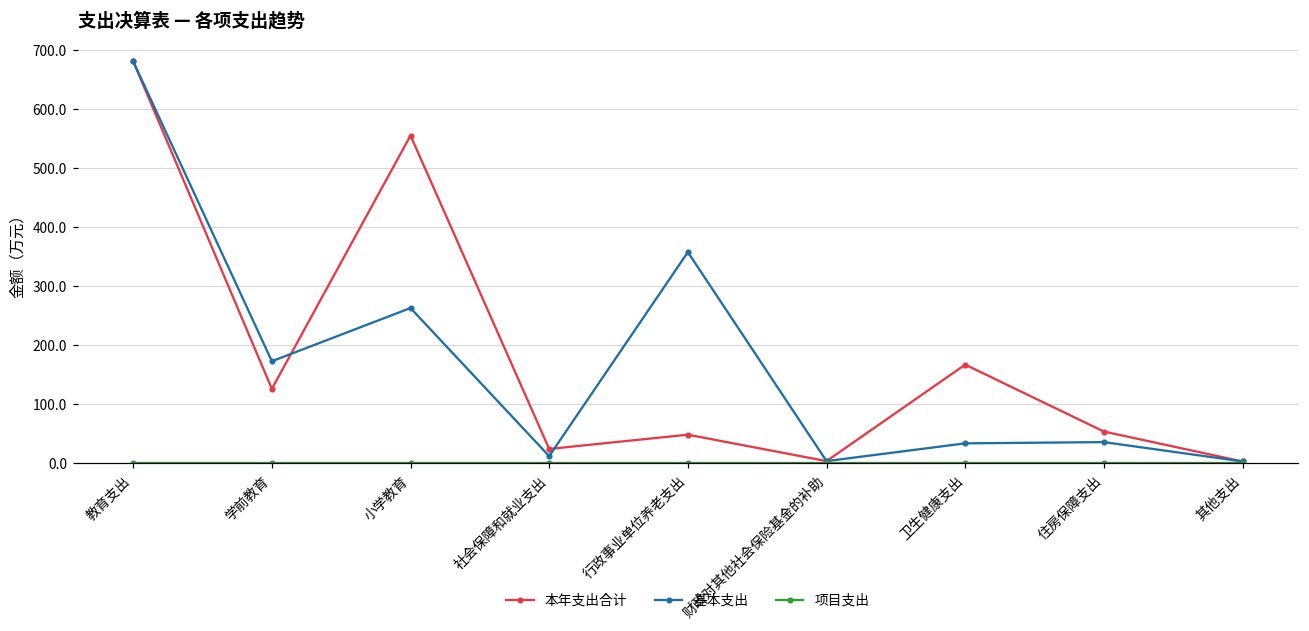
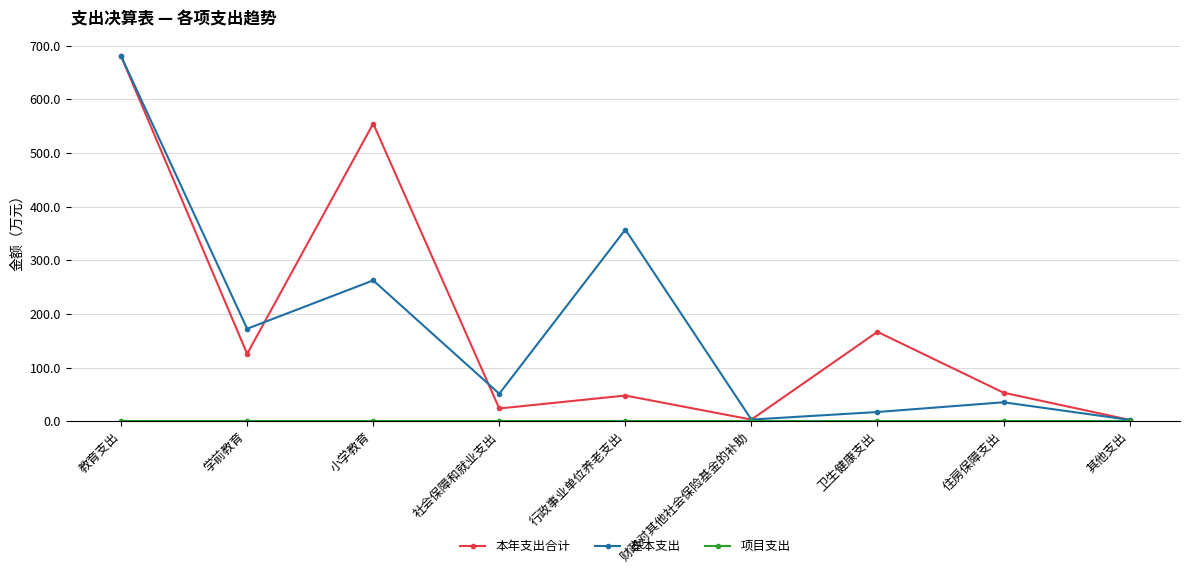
基本支出, 社会保障和就业支出: 10 -> 50
基本支出, 卫生健康支出: 30 -> 20
